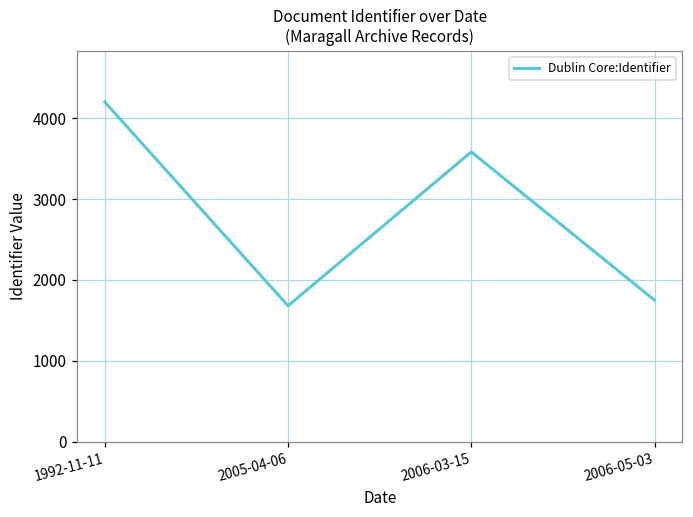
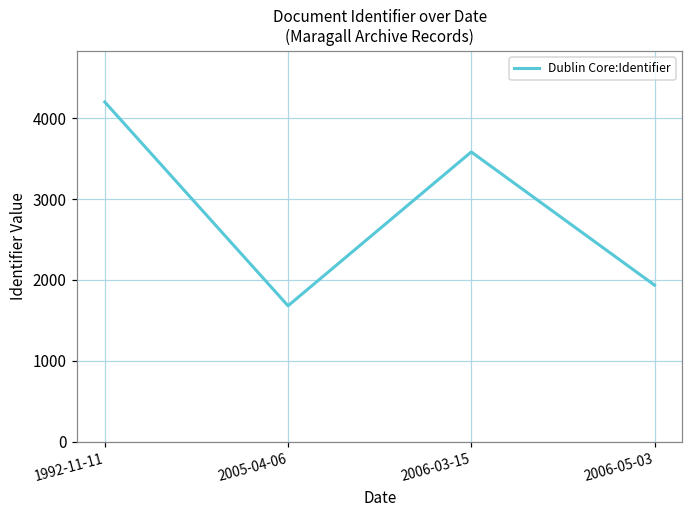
2006-05-03: 1800 -> 1900
